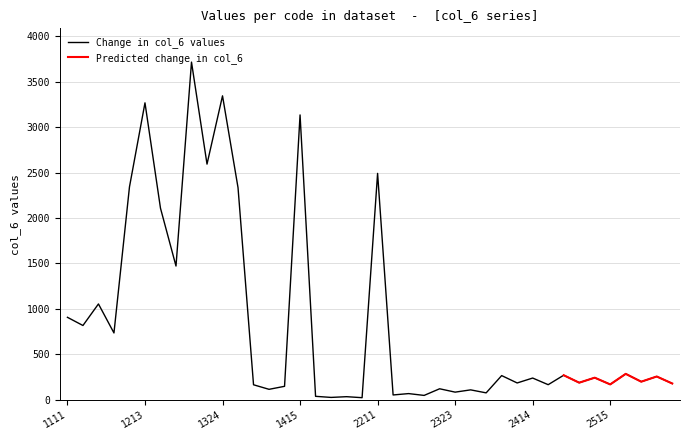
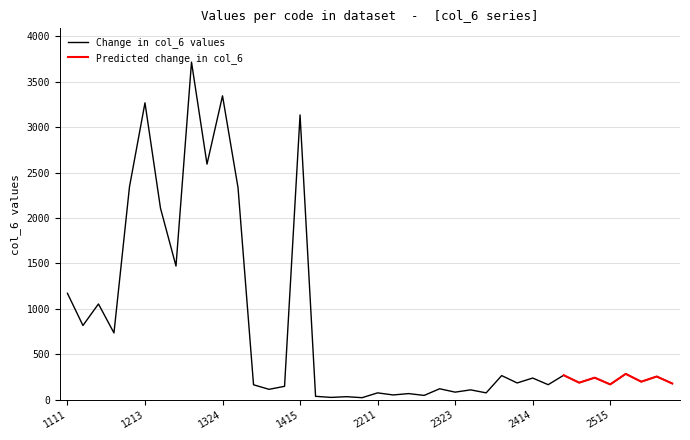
Change in col_6 values, 1111: 900 -> 1200
Change in col_6 values, 2211: 2500 -> 100
